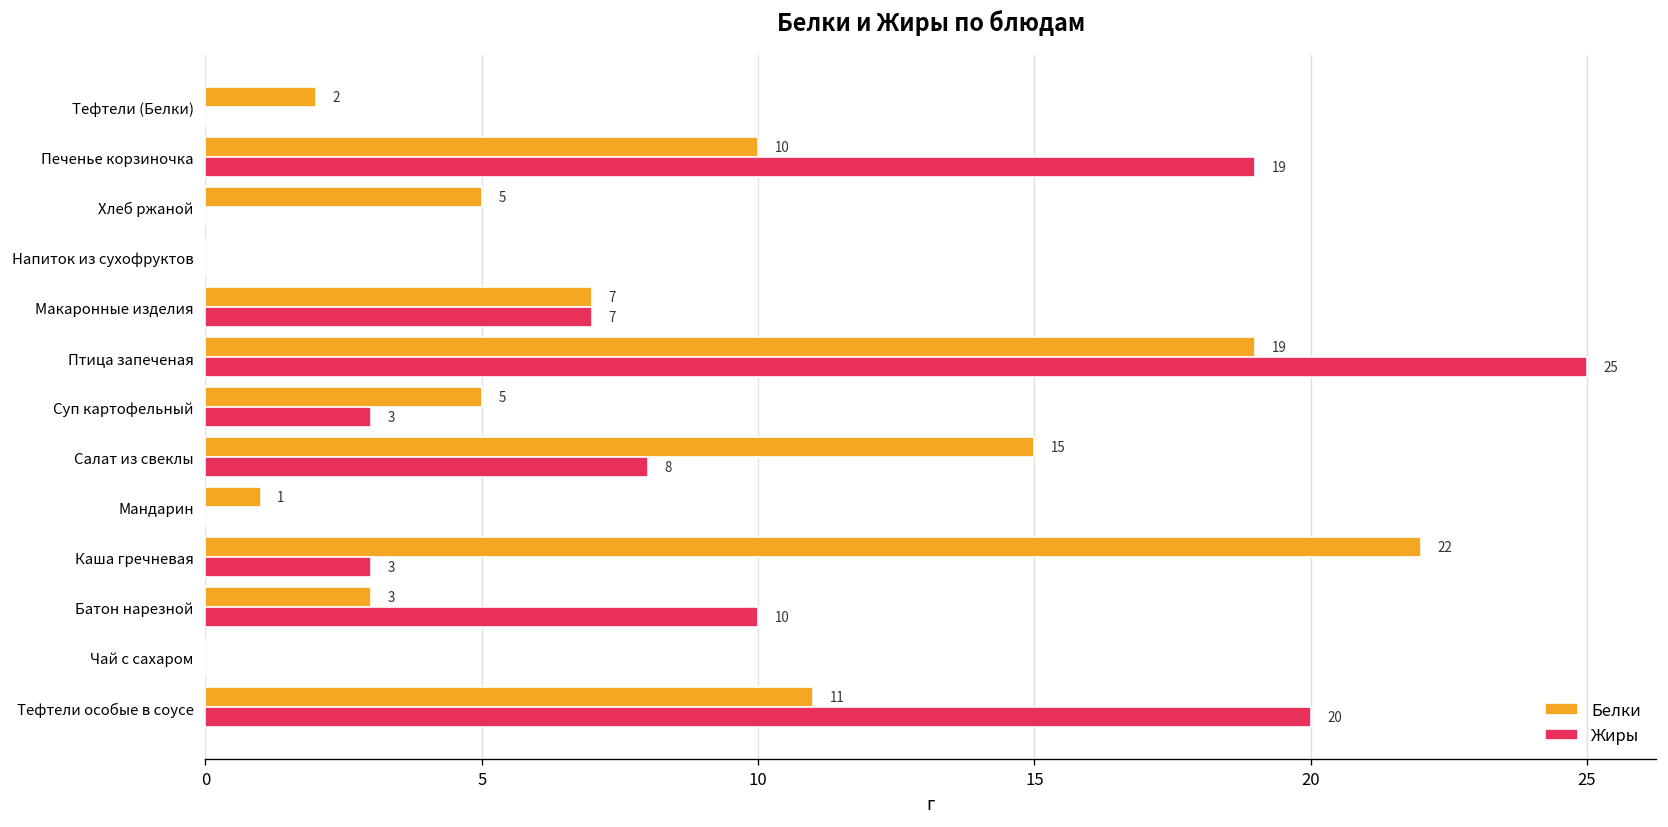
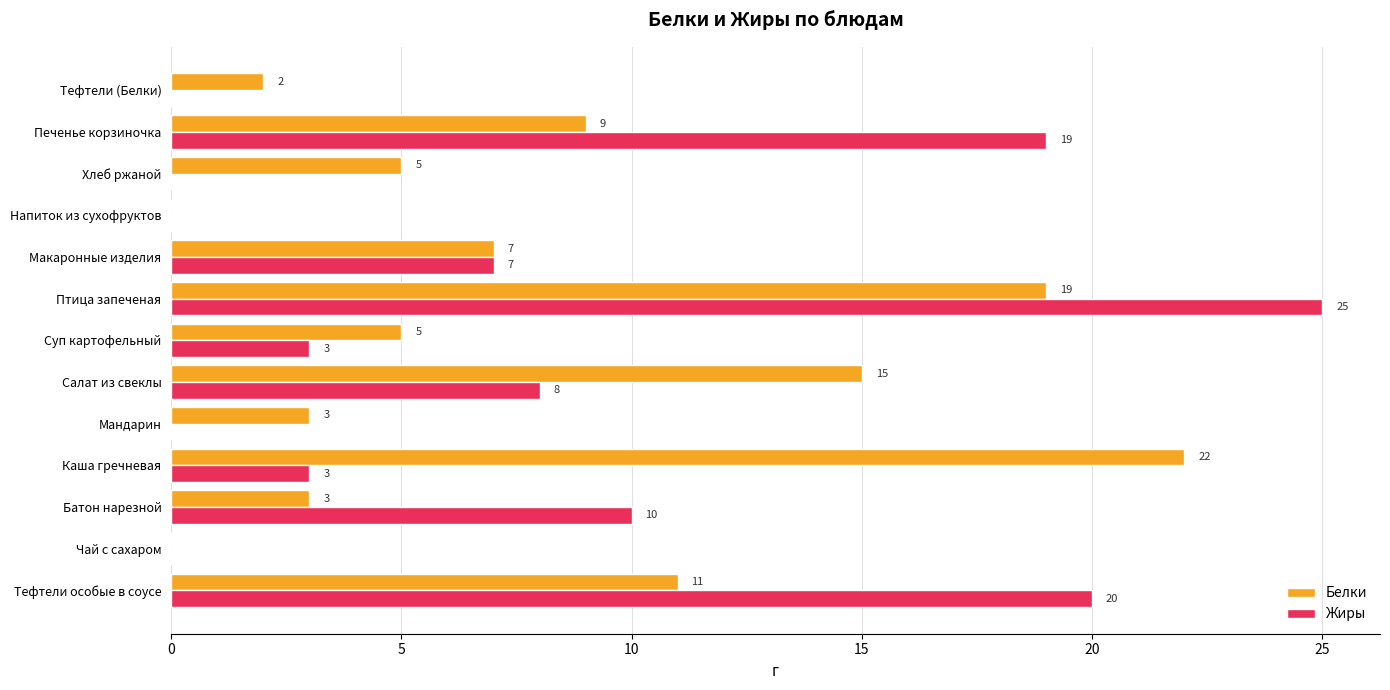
Белки, Печенье корзиночка: 10 -> 9
Белки, Мандарин: 1 -> 3
